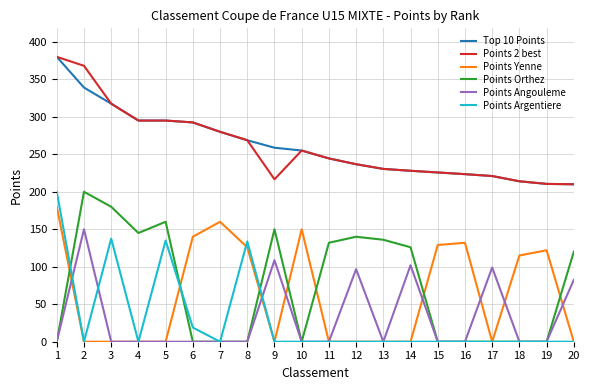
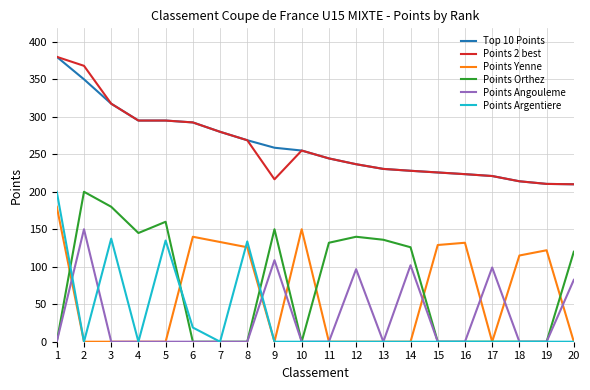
Top 10 Points, 2: 340 -> 350
Points Yenne, 7: 160 -> 130
